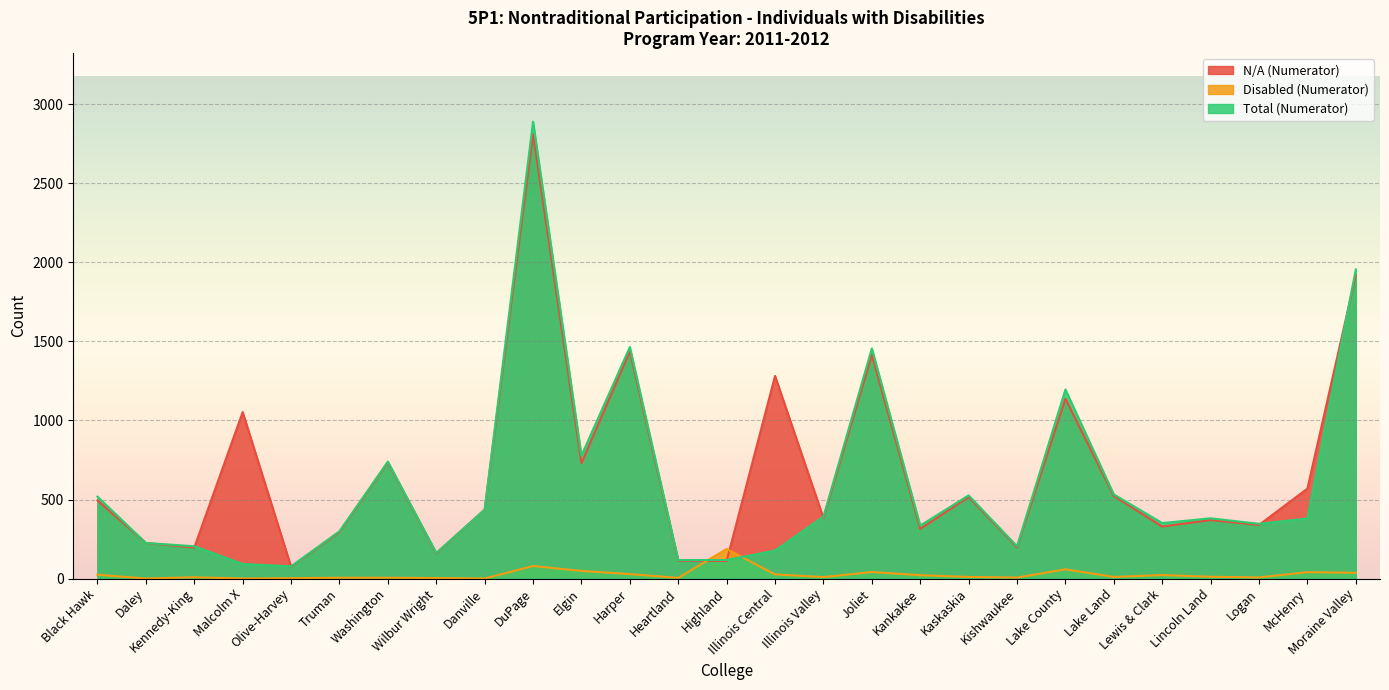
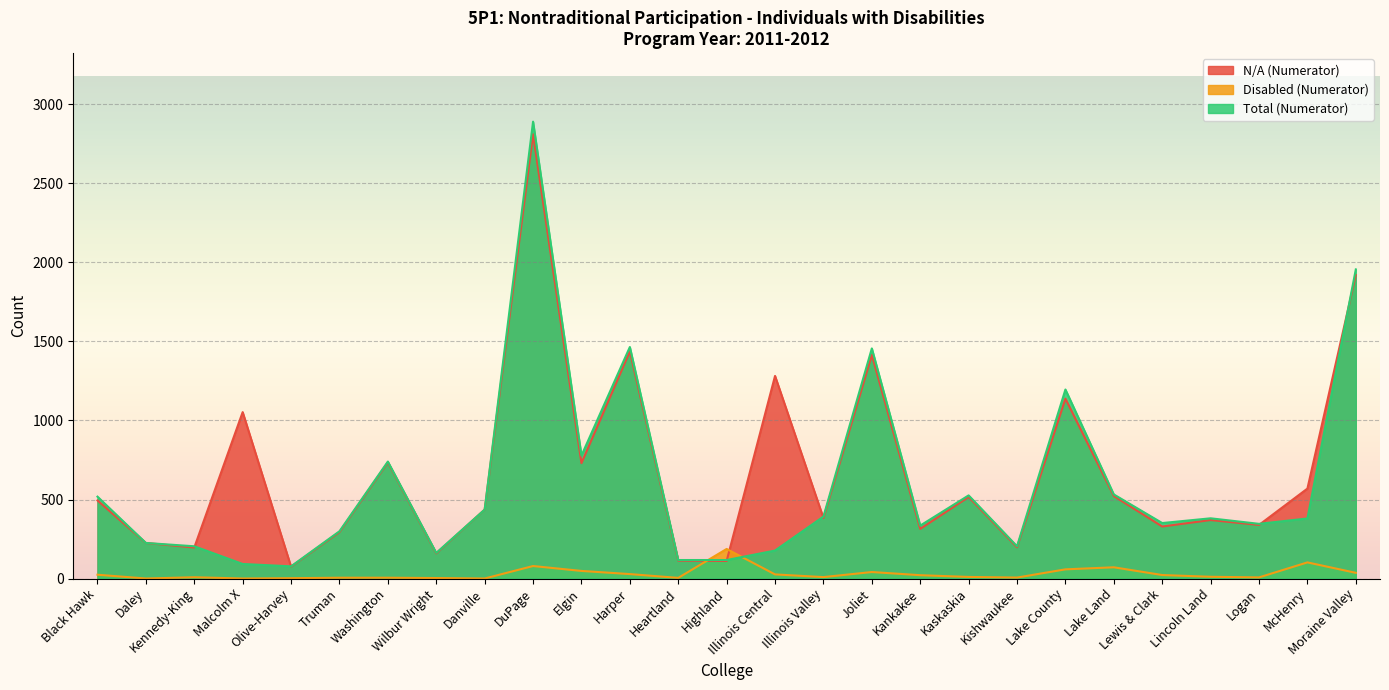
Disabled (Numerator), Lake Land: 10 -> 70
Disabled (Numerator), McHenry: 40 -> 100
